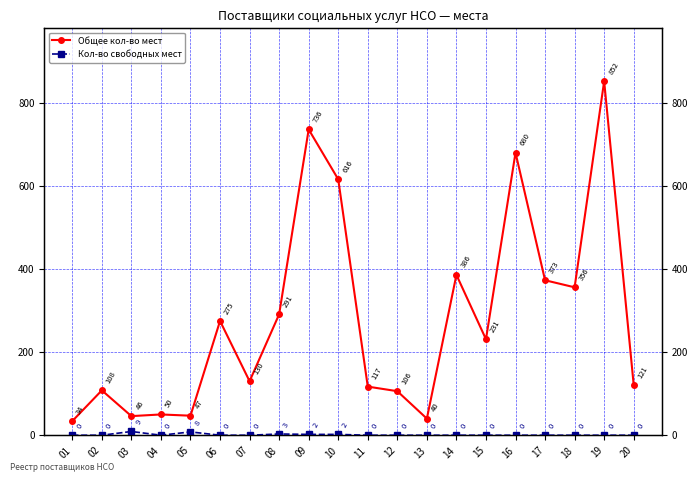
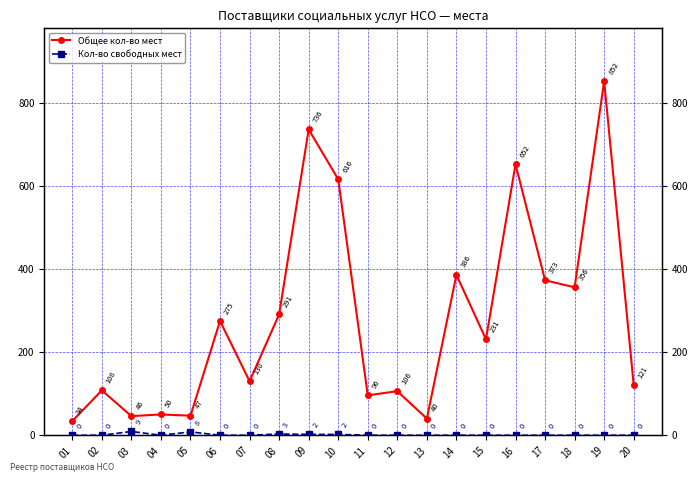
Общее кол-во мест, 11: 117 -> 96
Общее кол-во мест, 16: 680 -> 652
